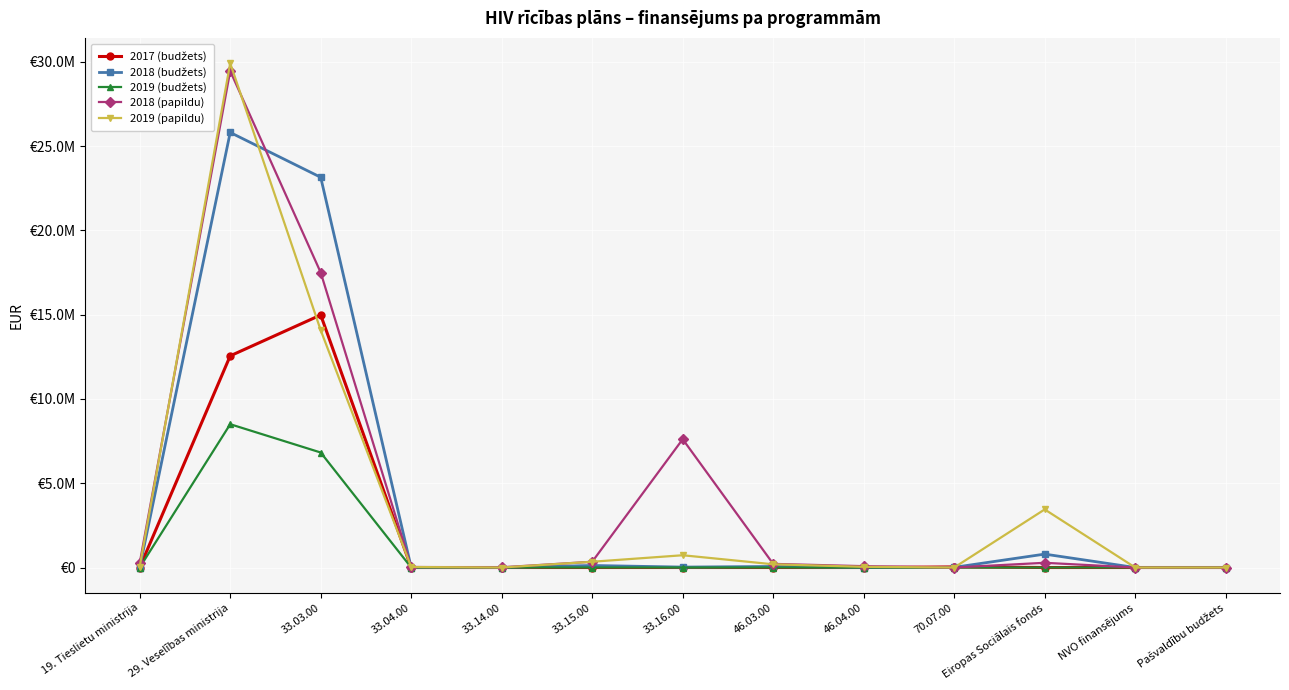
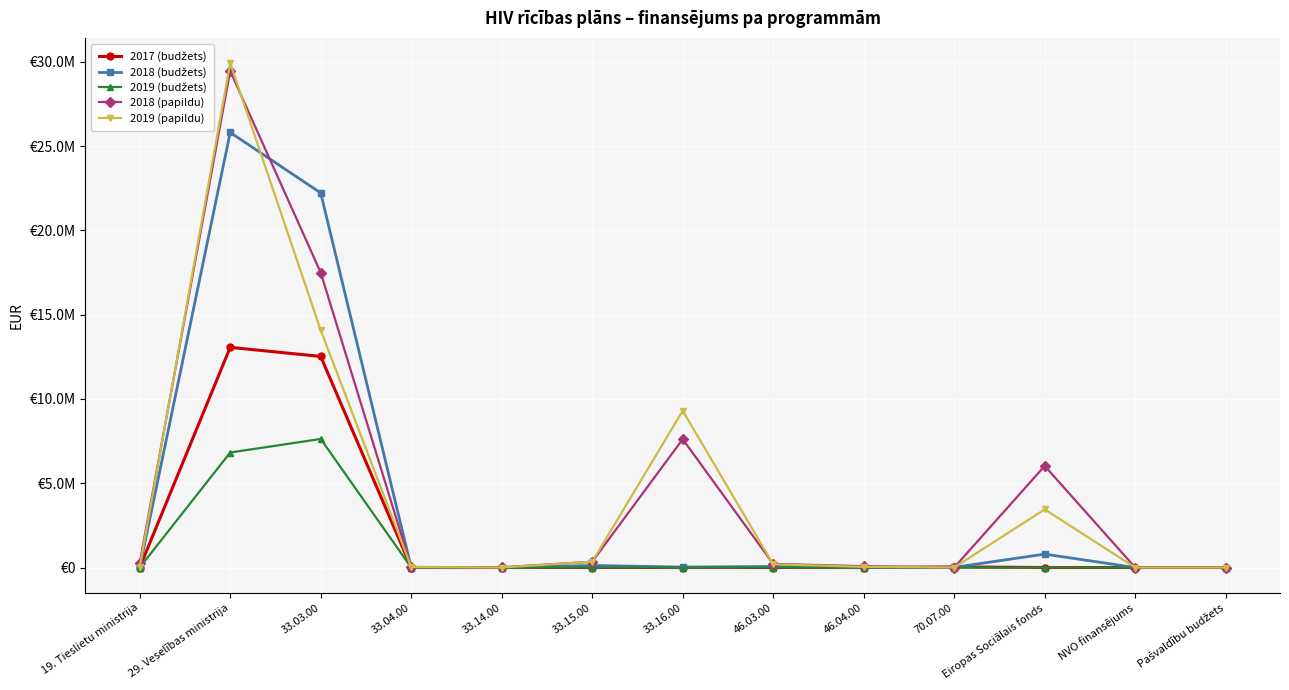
2017 (budžets), 29. Veselības ministrija: €12600000 -> €13100000
2019 (budžets), 29. Veselības ministrija: €8500000 -> €6800000
2017 (budžets), 33.03.00: €15000000 -> €12500000
2018 (budžets), 33.03.00: €23200000 -> €22200000
2019 (budžets), 33.03.00: €6800000 -> €7600000
2019 (papildu), 33.16.00: €700000 -> €9300000
2018 (papildu), Eiropas Sociālais fonds: €300000 -> €6000000
